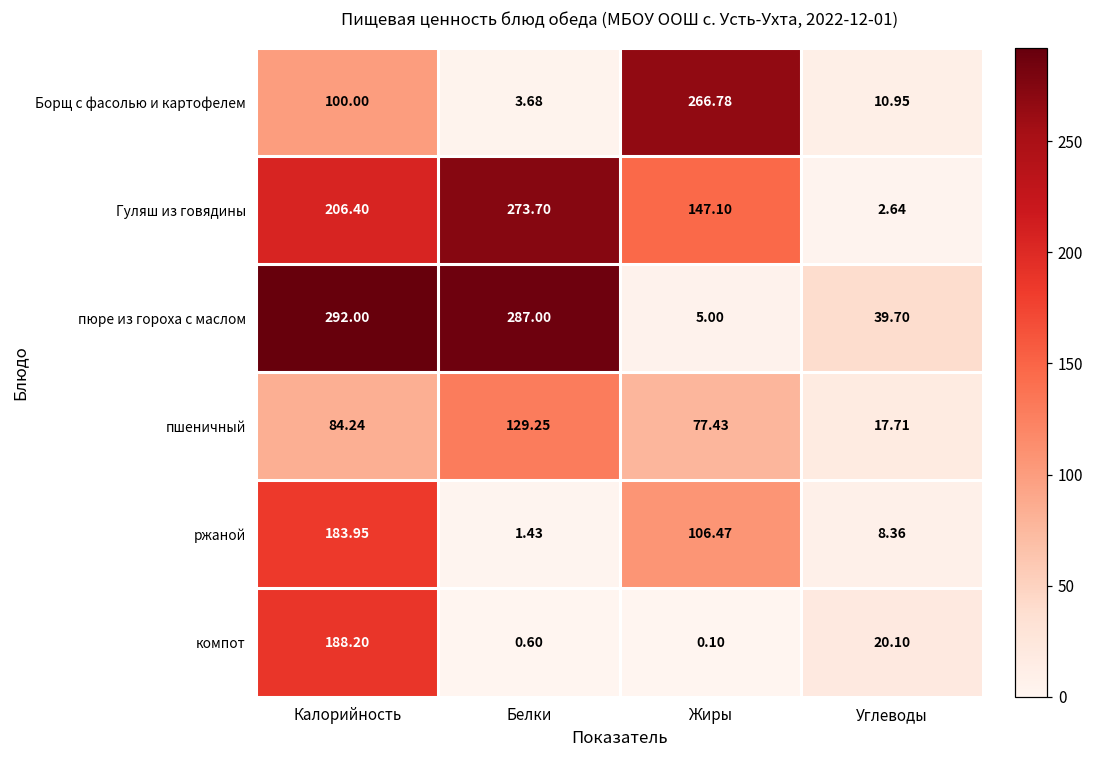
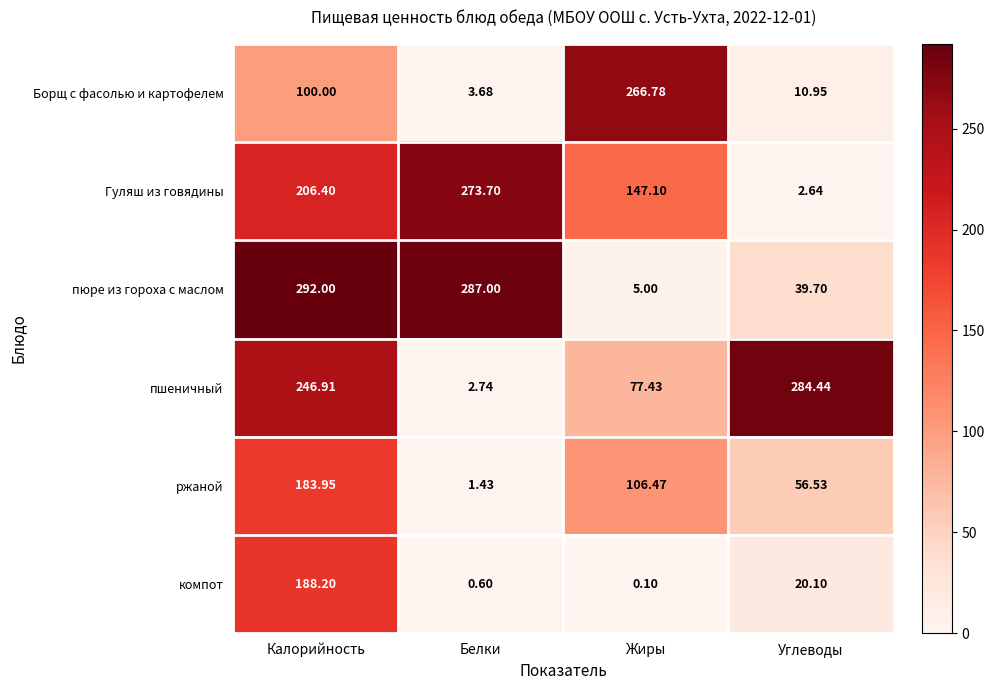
пшеничный, Калорийность: 84.24 -> 246.91
пшеничный, Белки: 129.25 -> 2.74
пшеничный, Углеводы: 17.71 -> 284.44
ржаной, Углеводы: 8.36 -> 56.53
